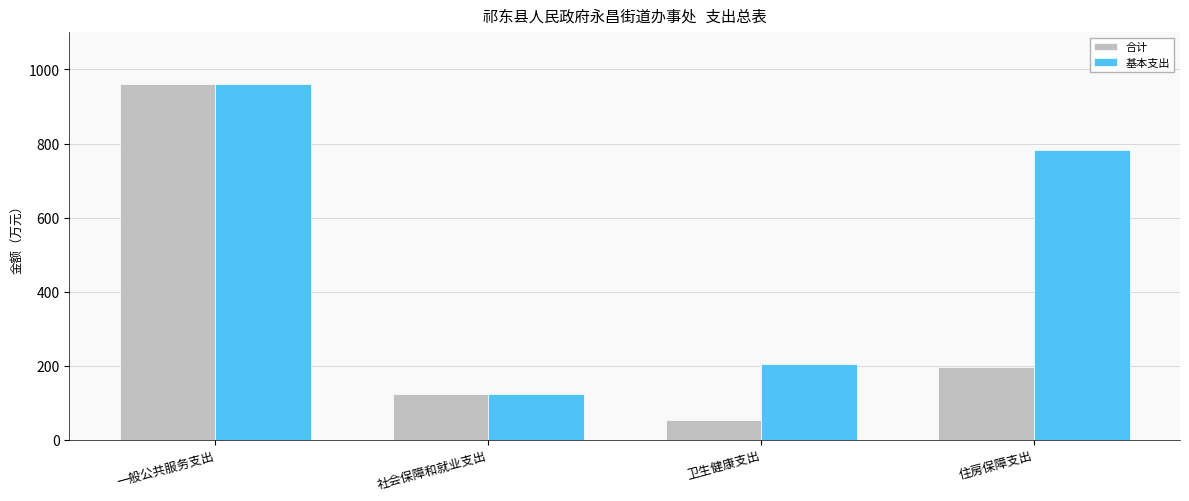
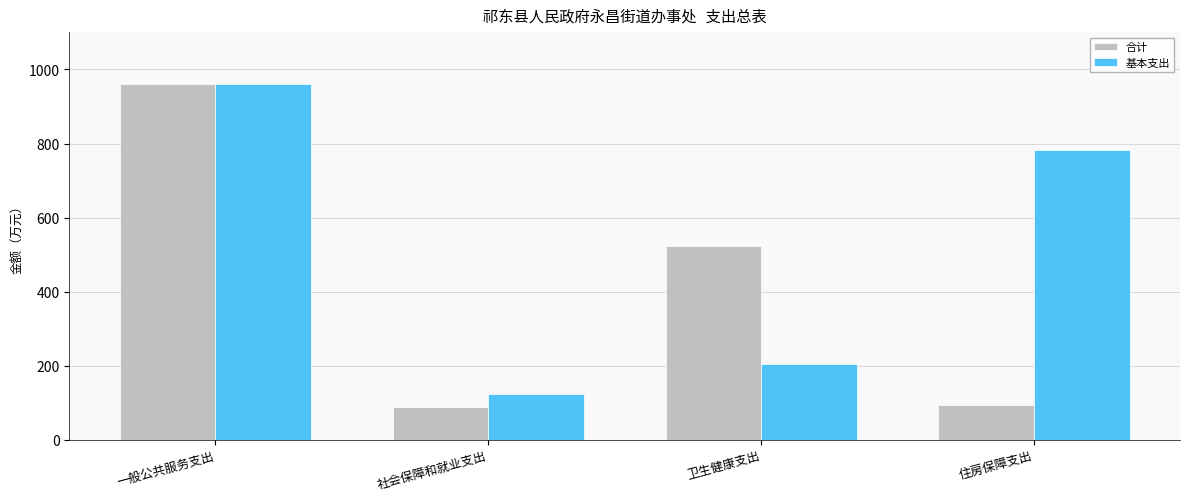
合计, 社会保障和就业支出: 120 -> 90
合计, 卫生健康支出: 50 -> 520
合计, 住房保障支出: 200 -> 90
